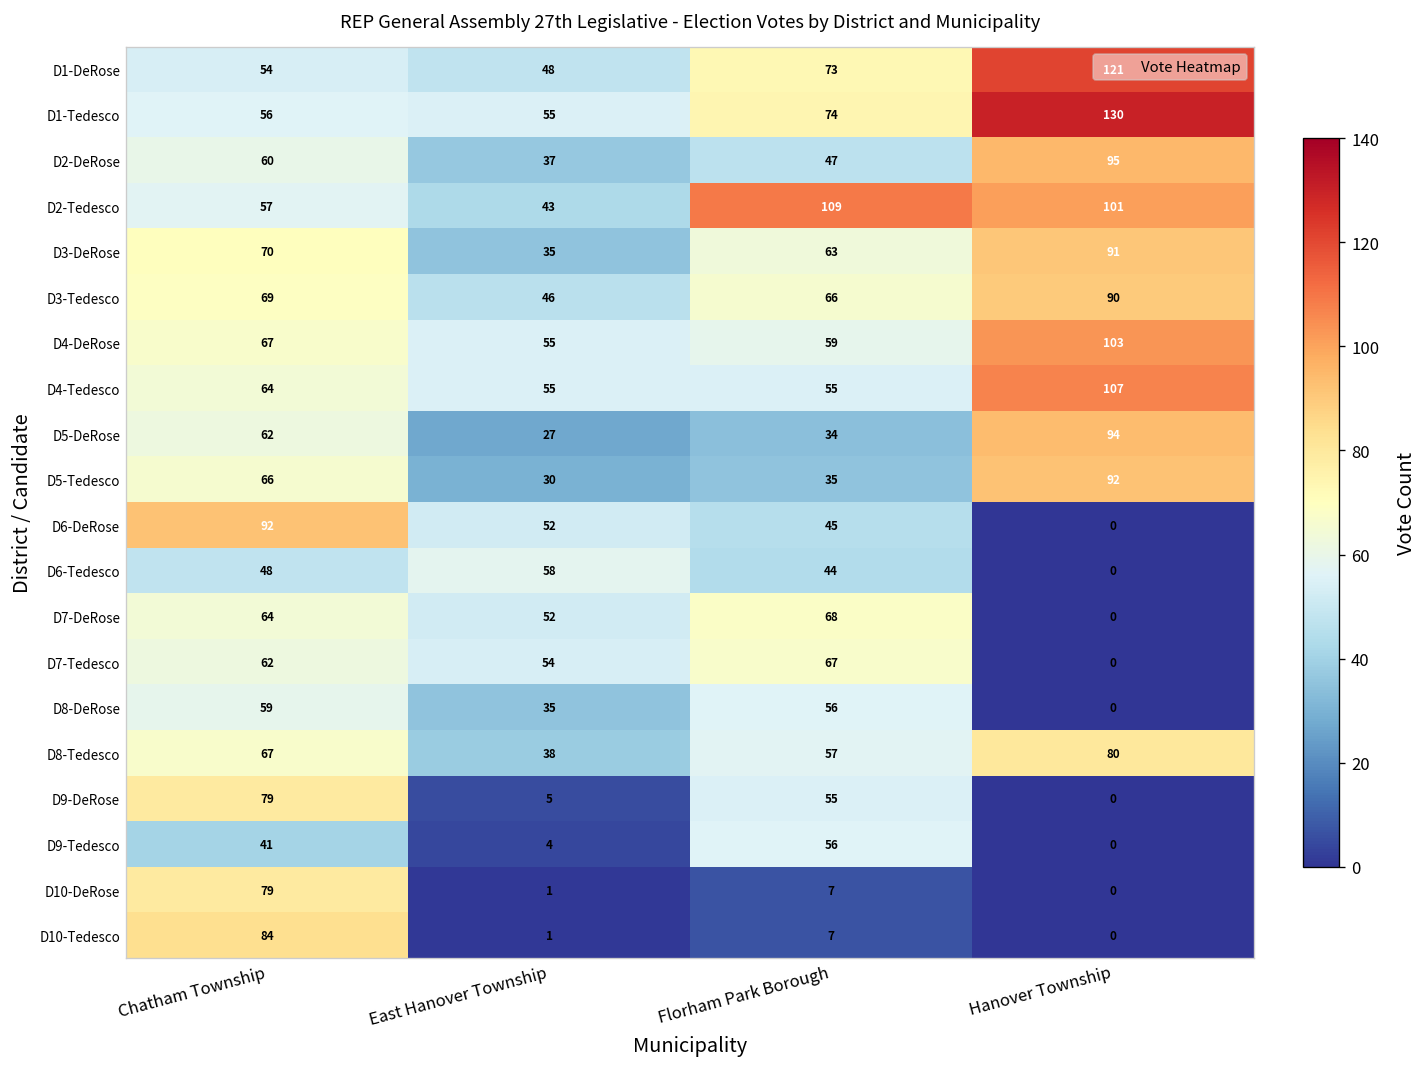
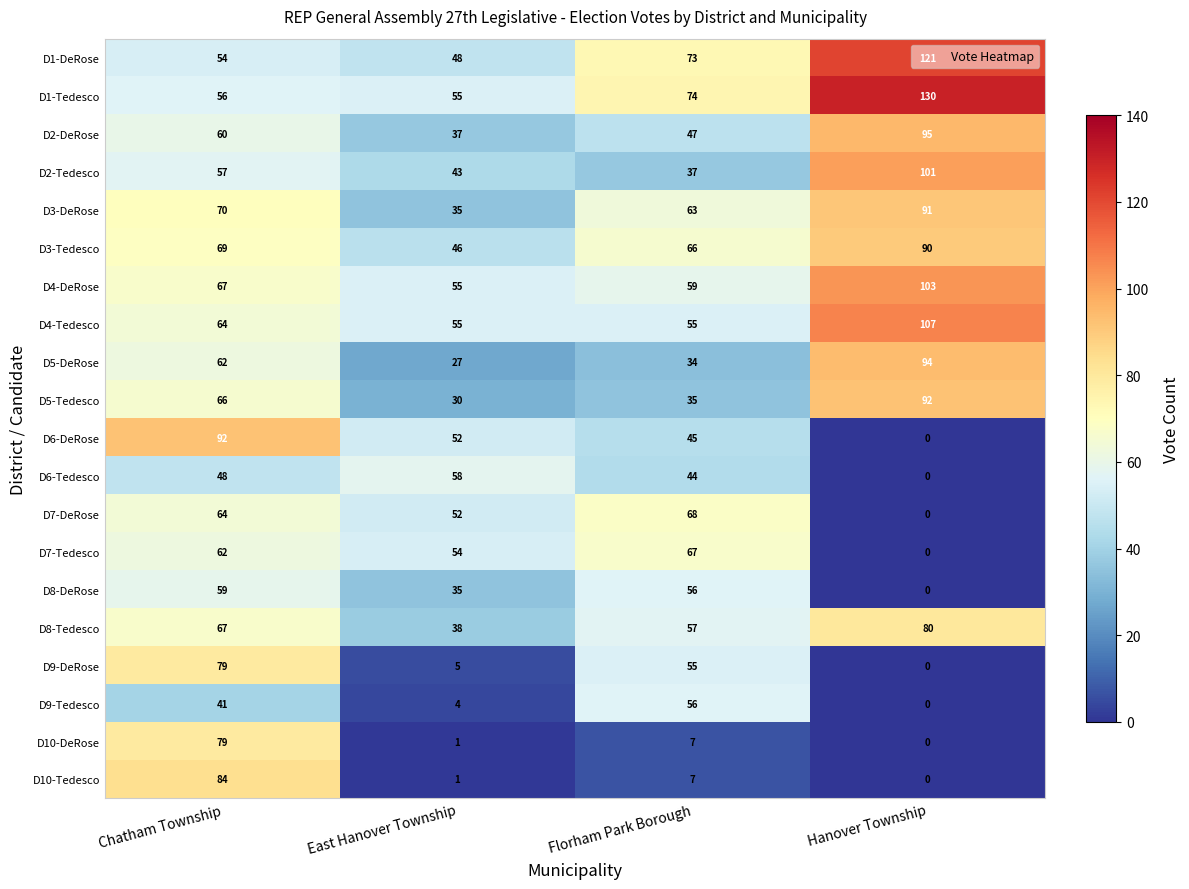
D2-Tedesco, Florham Park Borough: 109 -> 37
